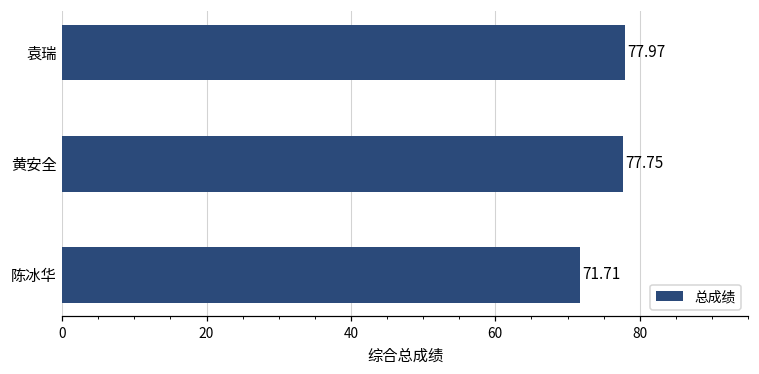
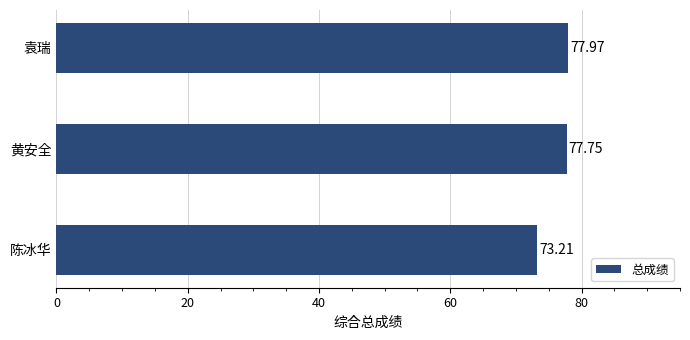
陈冰华: 71.71 -> 73.21
